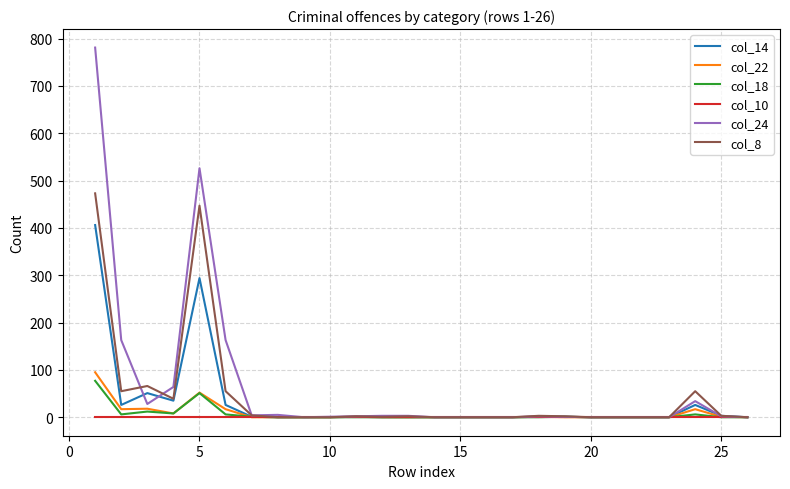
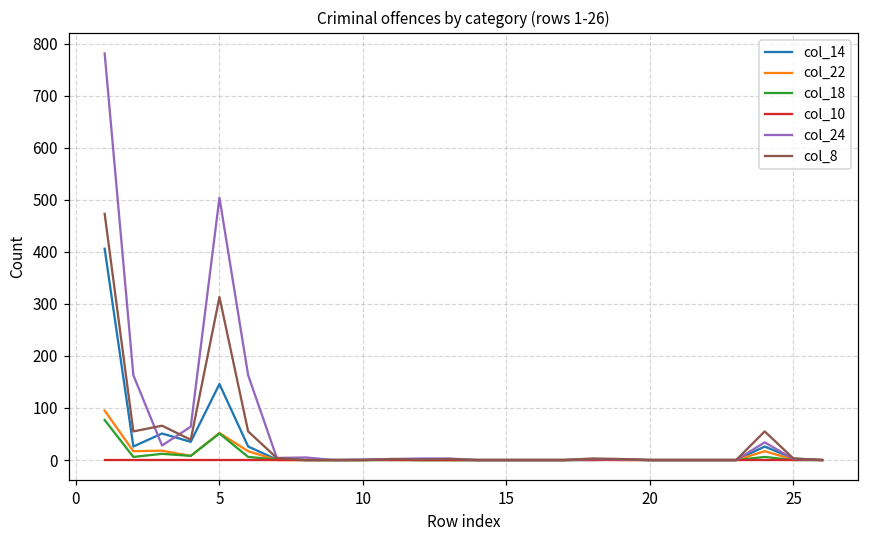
col_14, 5: 290 -> 150
col_24, 5: 530 -> 500
col_8, 5: 450 -> 310
